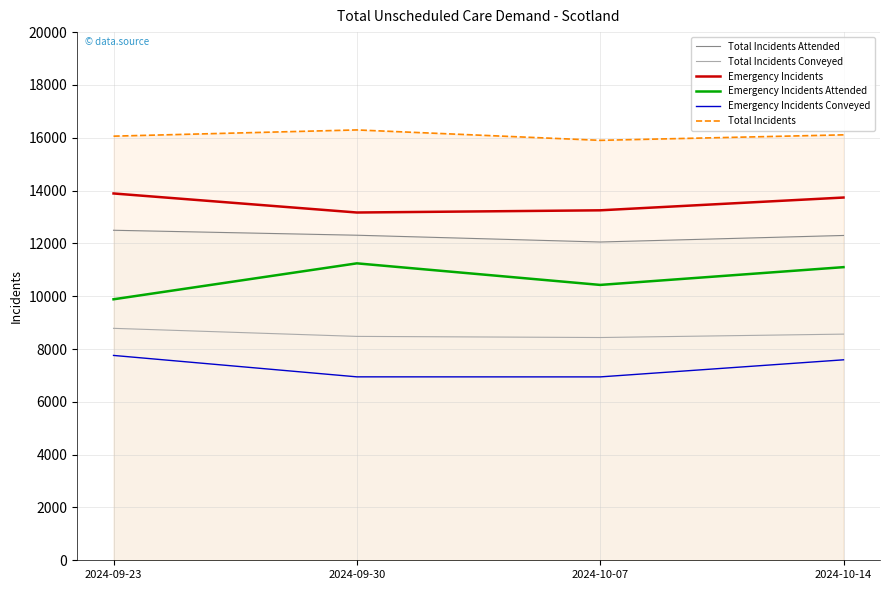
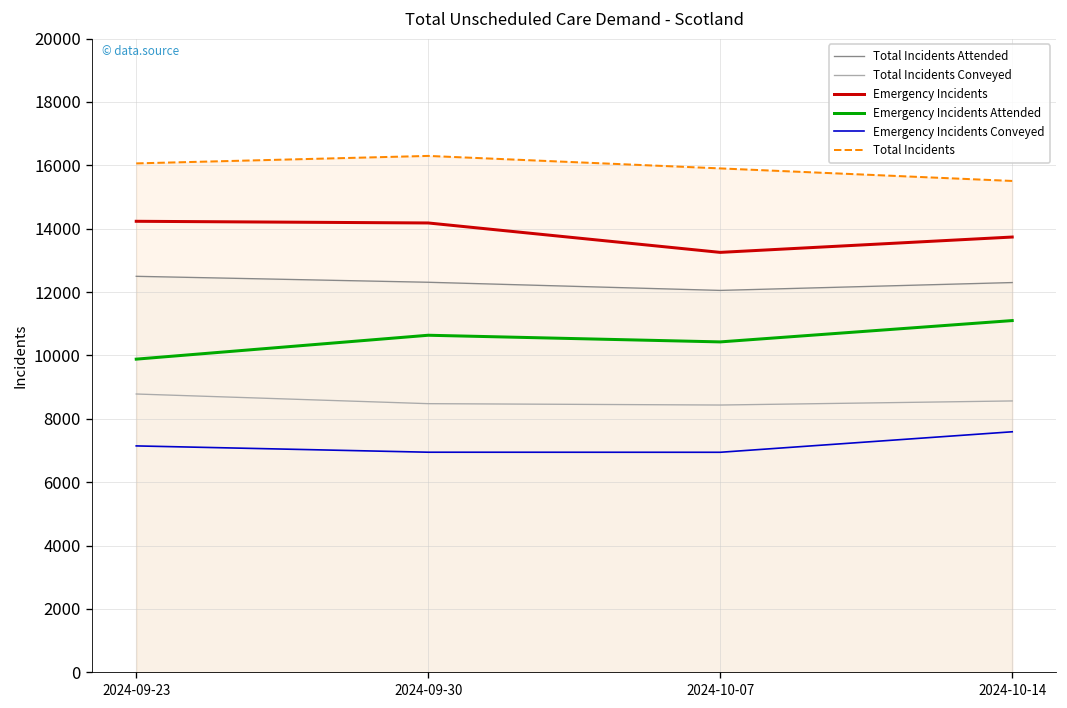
Emergency Incidents, 2024-09-23: 13900 -> 14200
Emergency Incidents Conveyed, 2024-09-23: 7800 -> 7100
Emergency Incidents, 2024-09-30: 13200 -> 14200
Emergency Incidents Attended, 2024-09-30: 11200 -> 10600
Total Incidents, 2024-10-14: 16100 -> 15500
